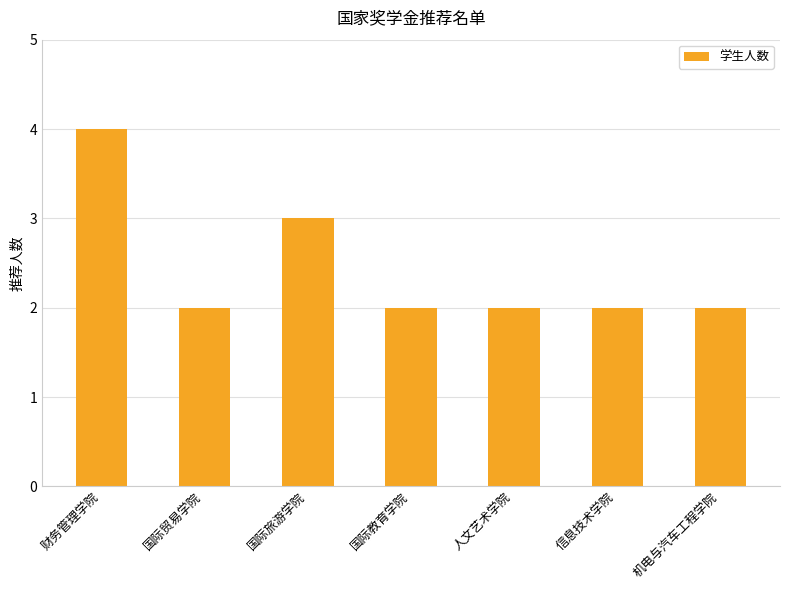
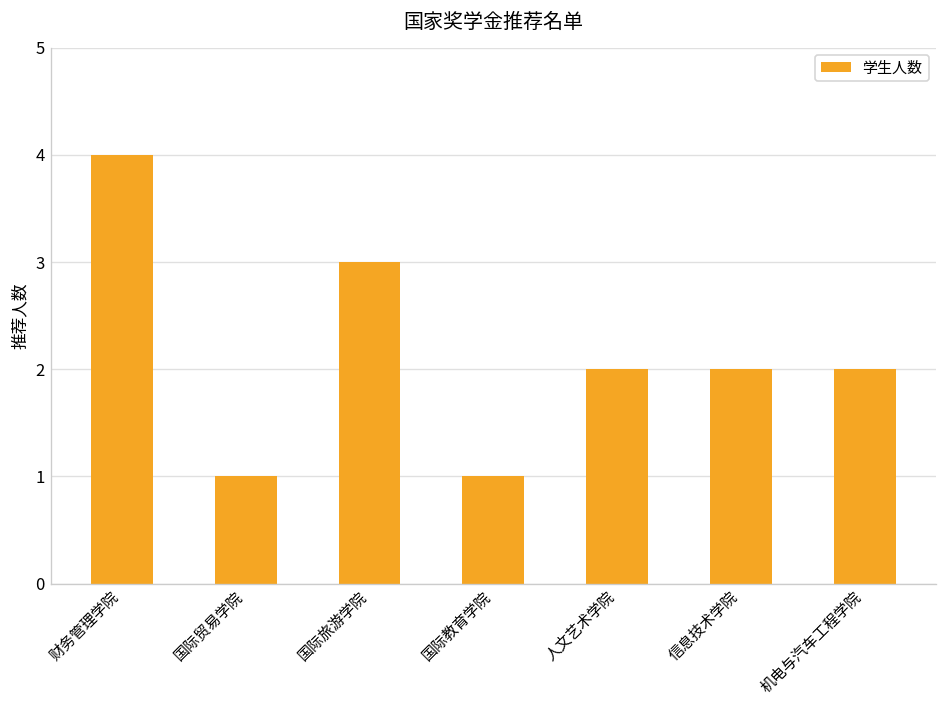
国际贸易学院: 2 -> 1
国际教育学院: 2 -> 1
